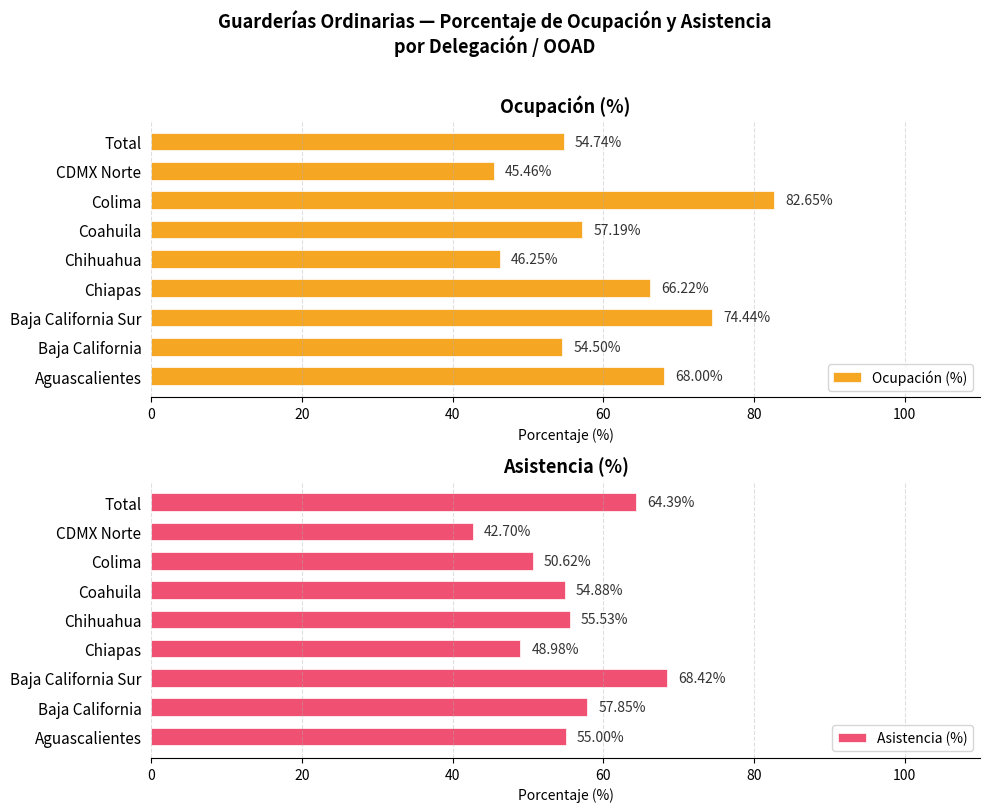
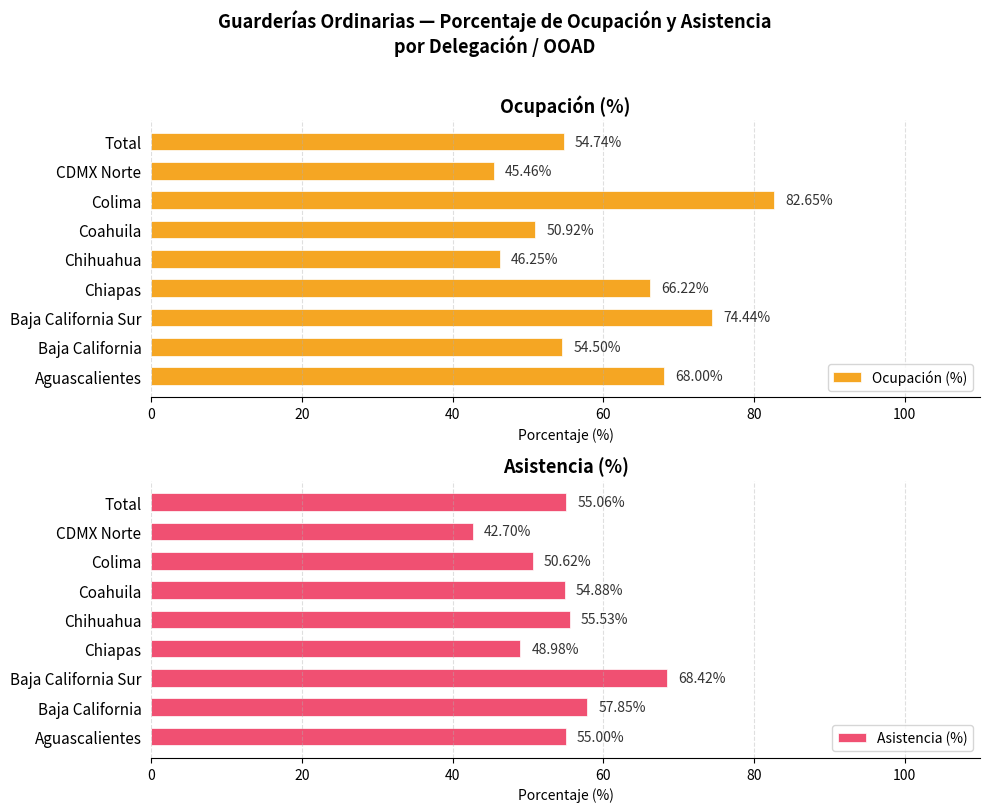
Ocupación (%), Coahuila: 57.19% -> 50.92%
Asistencia (%), Total: 64.39% -> 55.06%
